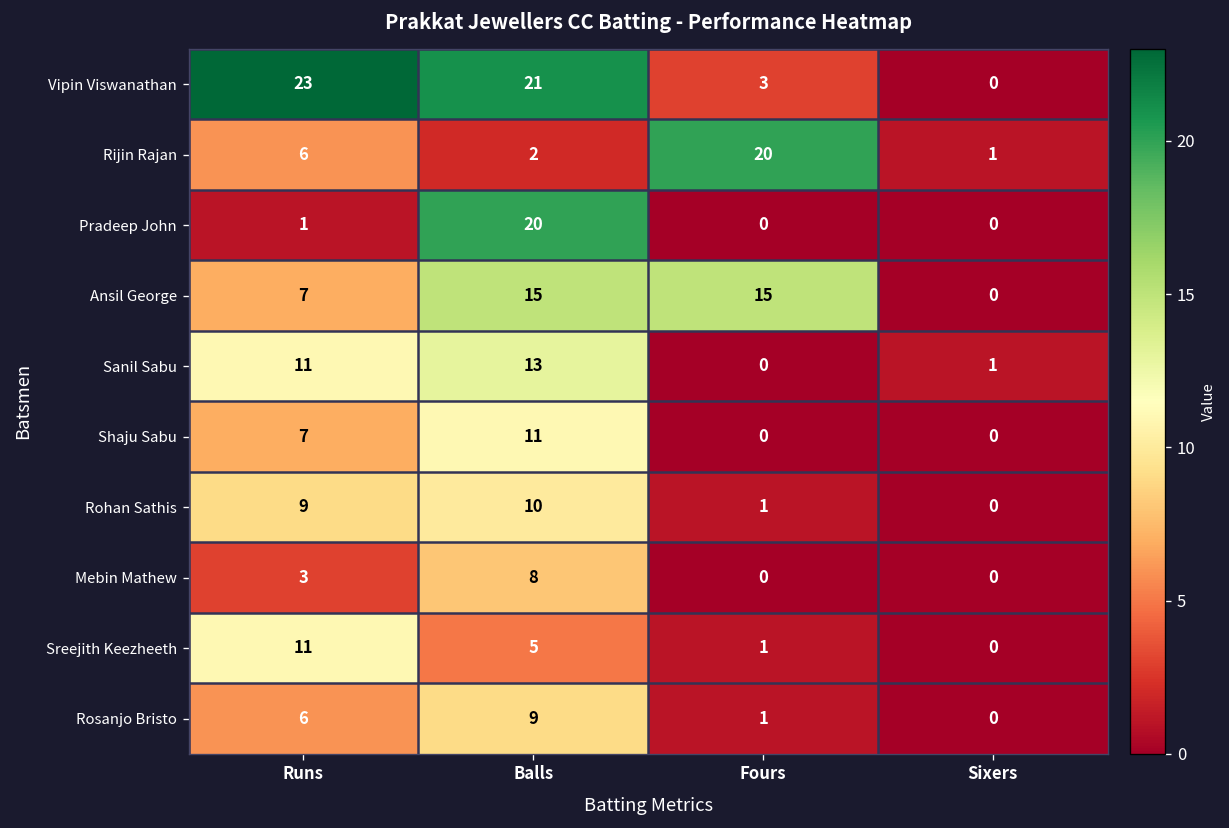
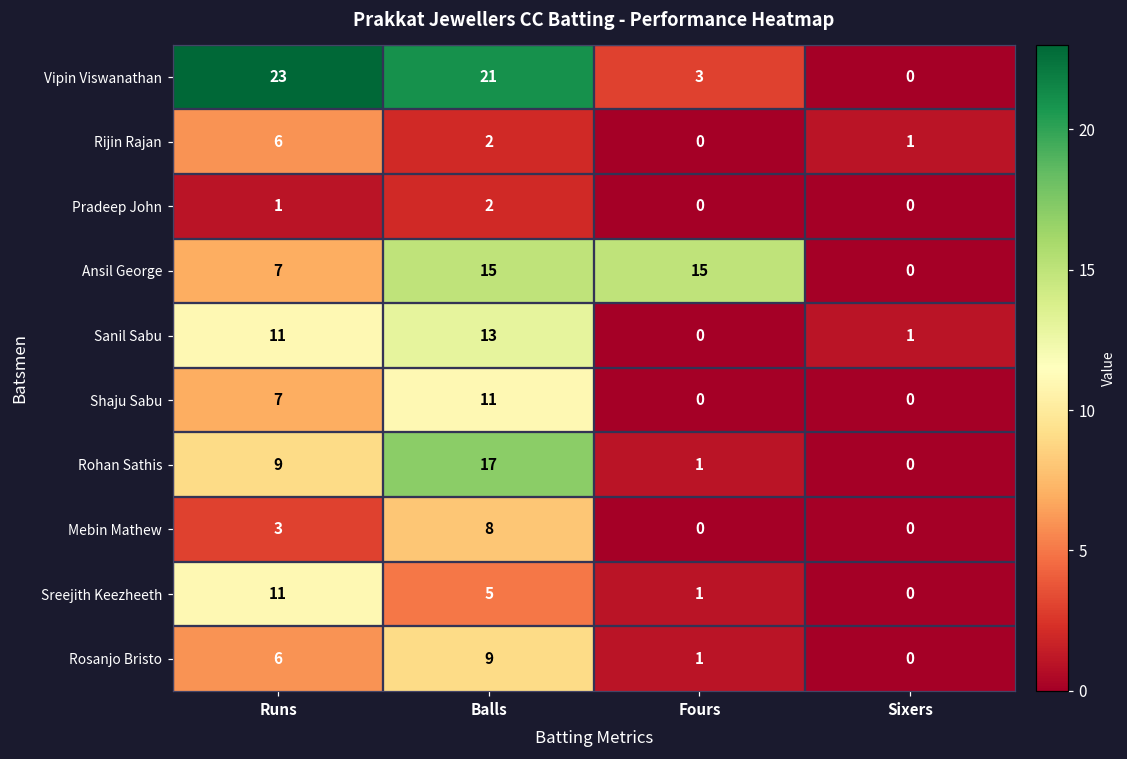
Rijin Rajan, Fours: 20 -> 0
Pradeep John, Balls: 20 -> 2
Rohan Sathis, Balls: 10 -> 17
